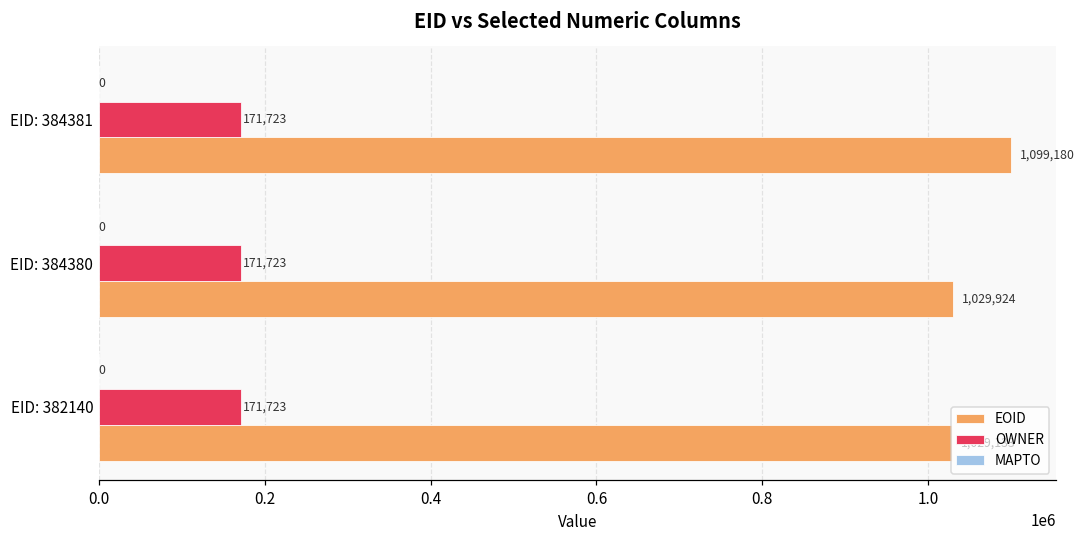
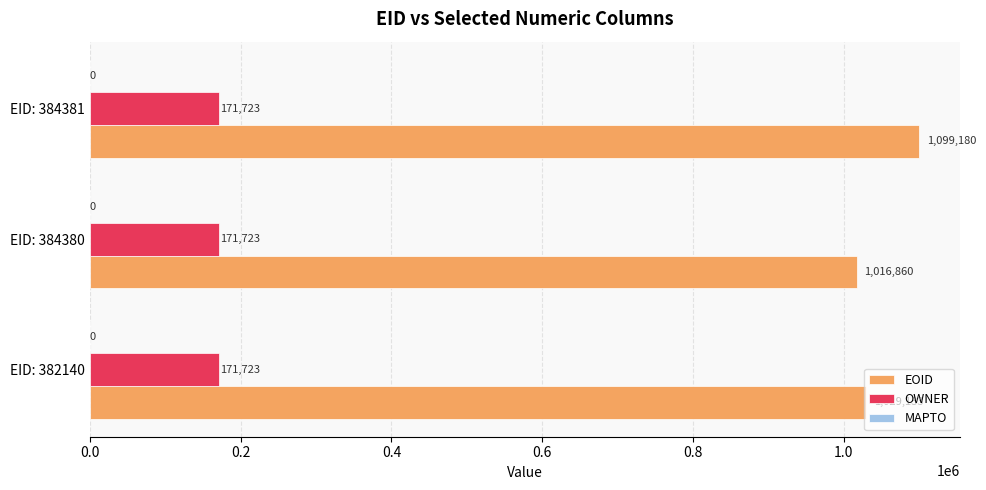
EOID, EID: 384380: 1,029,924 -> 1,016,860
